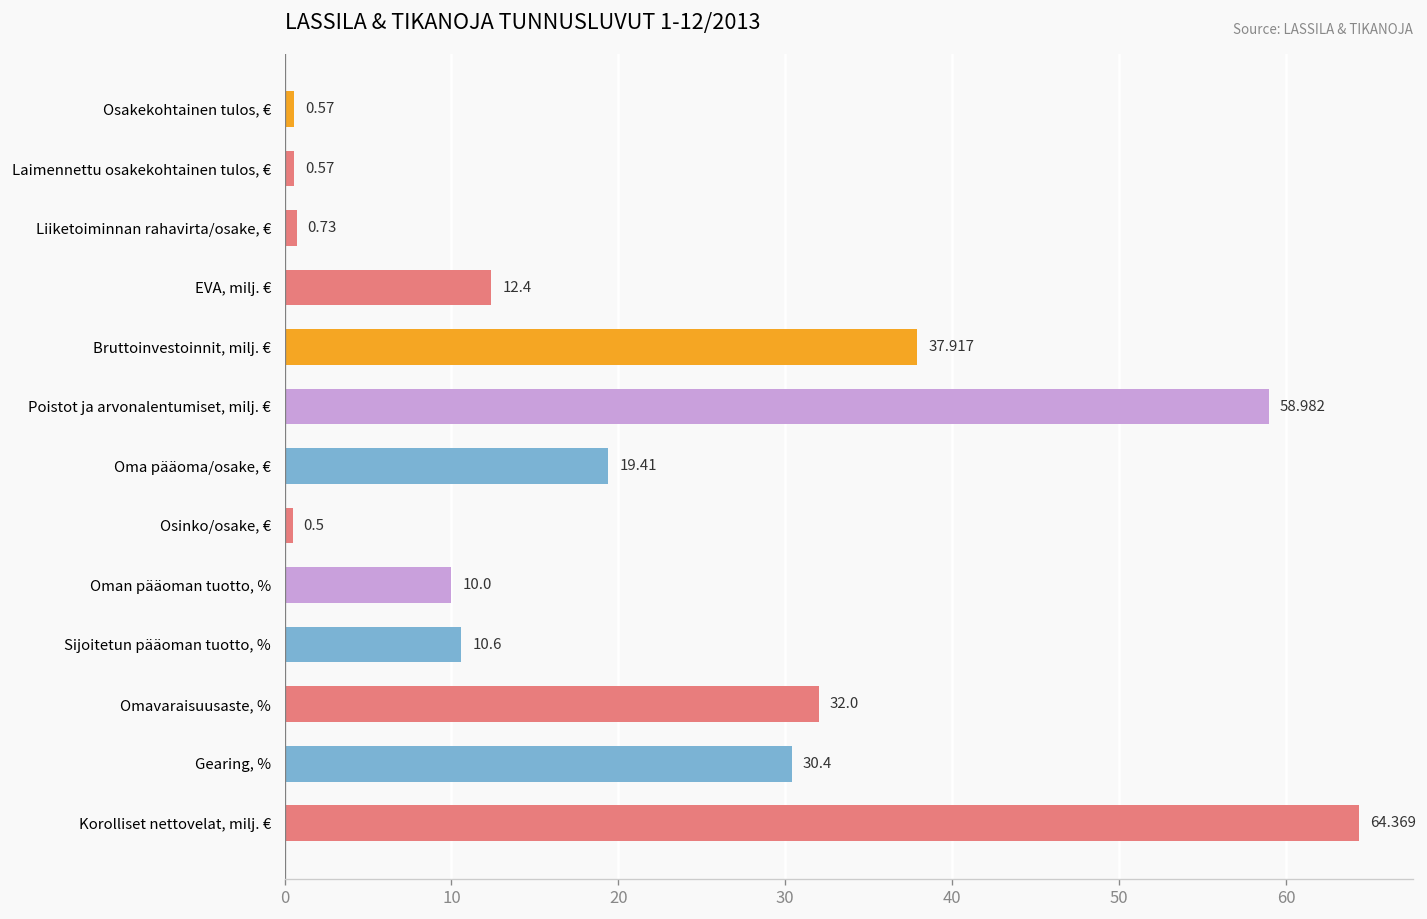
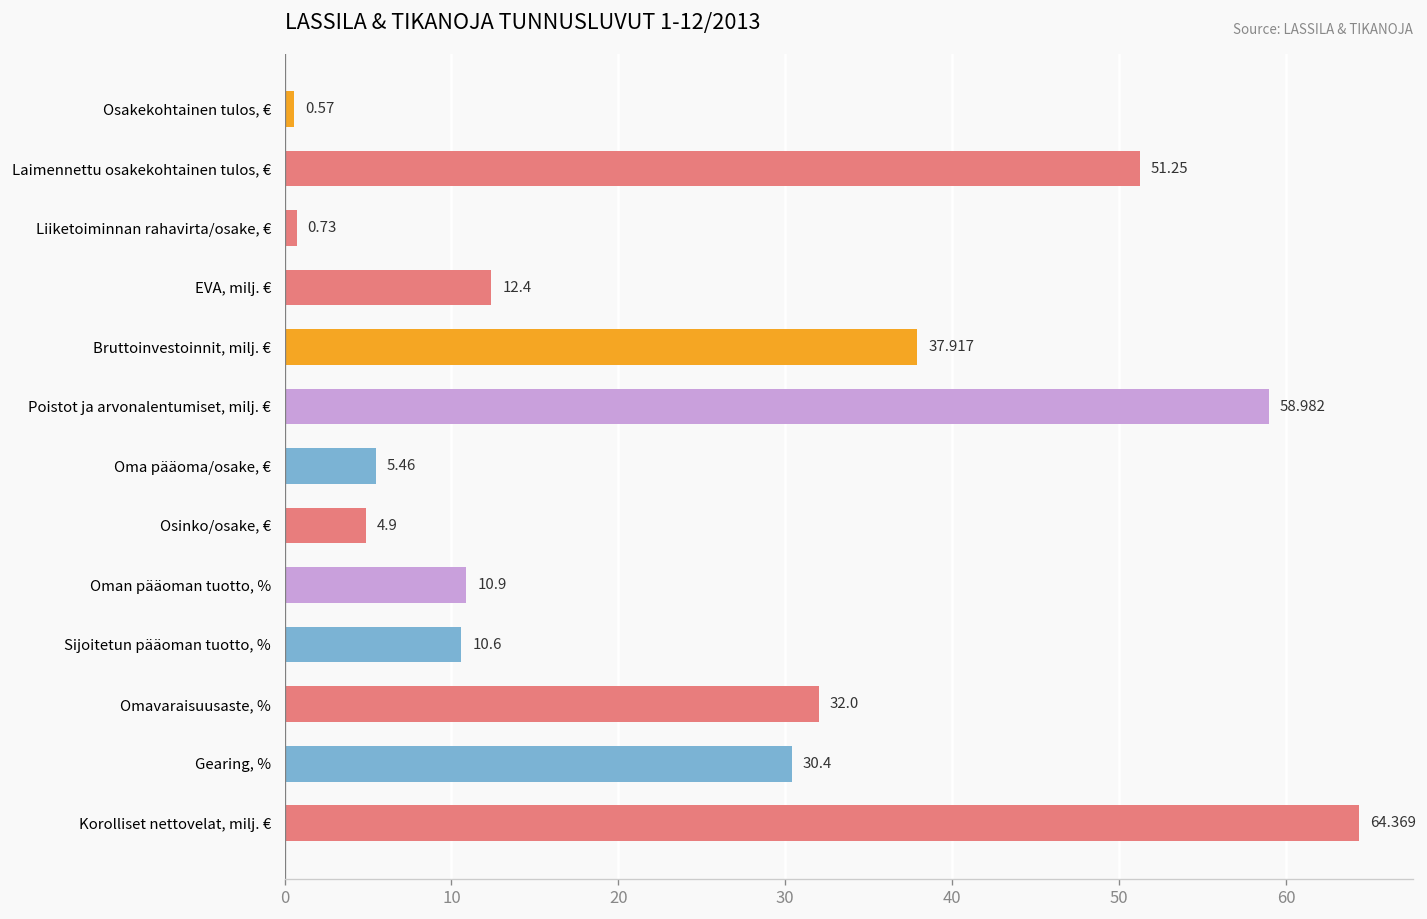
Laimennettu osakekohtainen tulos, €: 0.57 -> 51.25
Oma pääoma/osake, €: 19.41 -> 5.46
Osinko/osake, €: 0.5 -> 4.9
Oman pääoman tuotto, %: 10.0 -> 10.9
